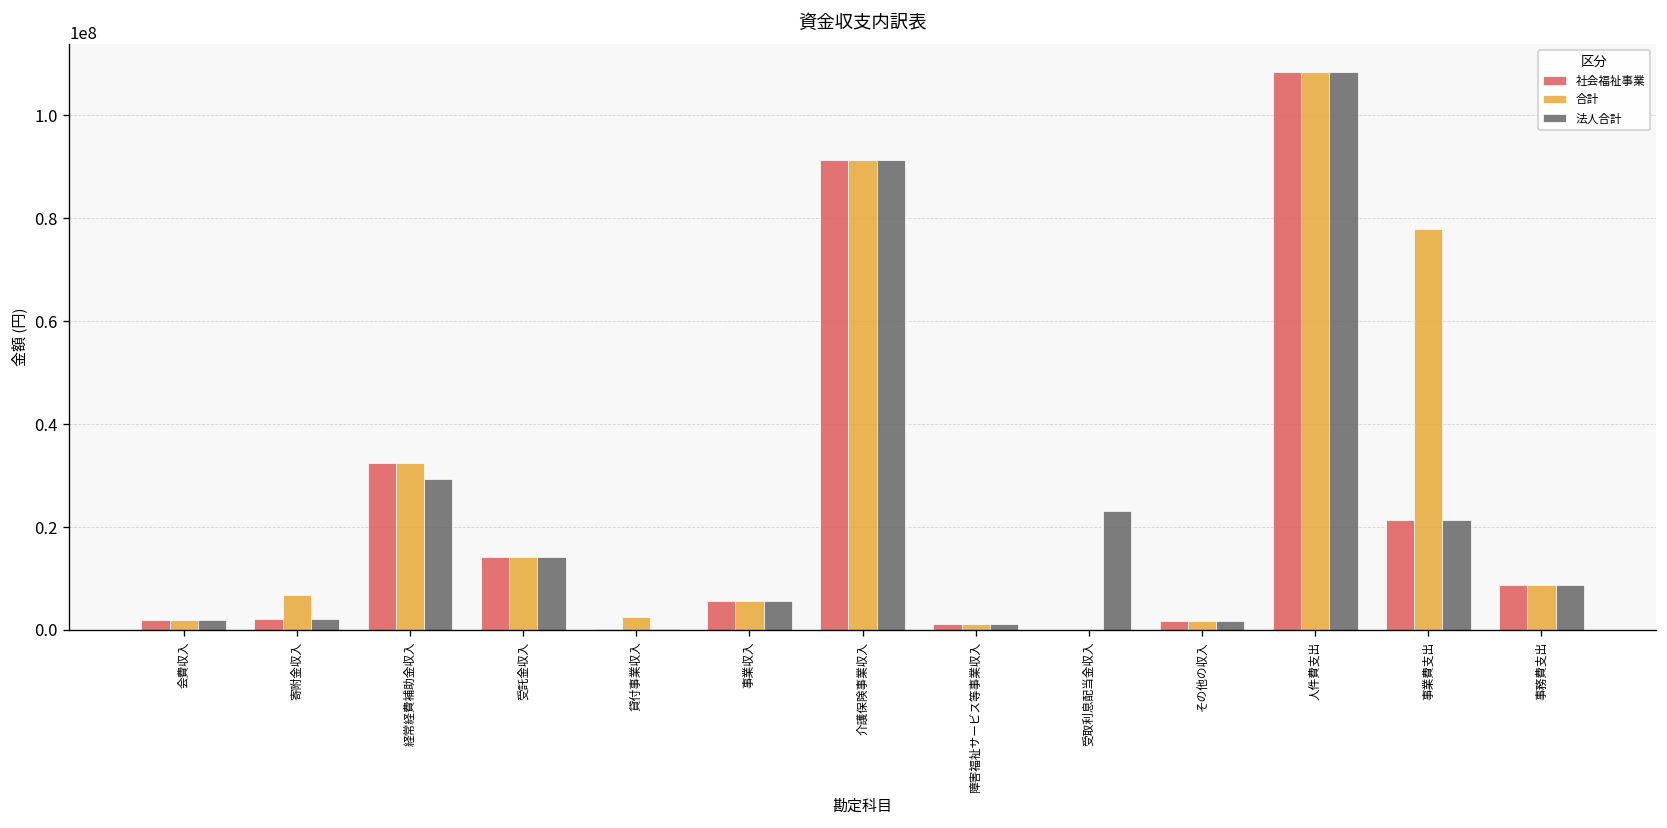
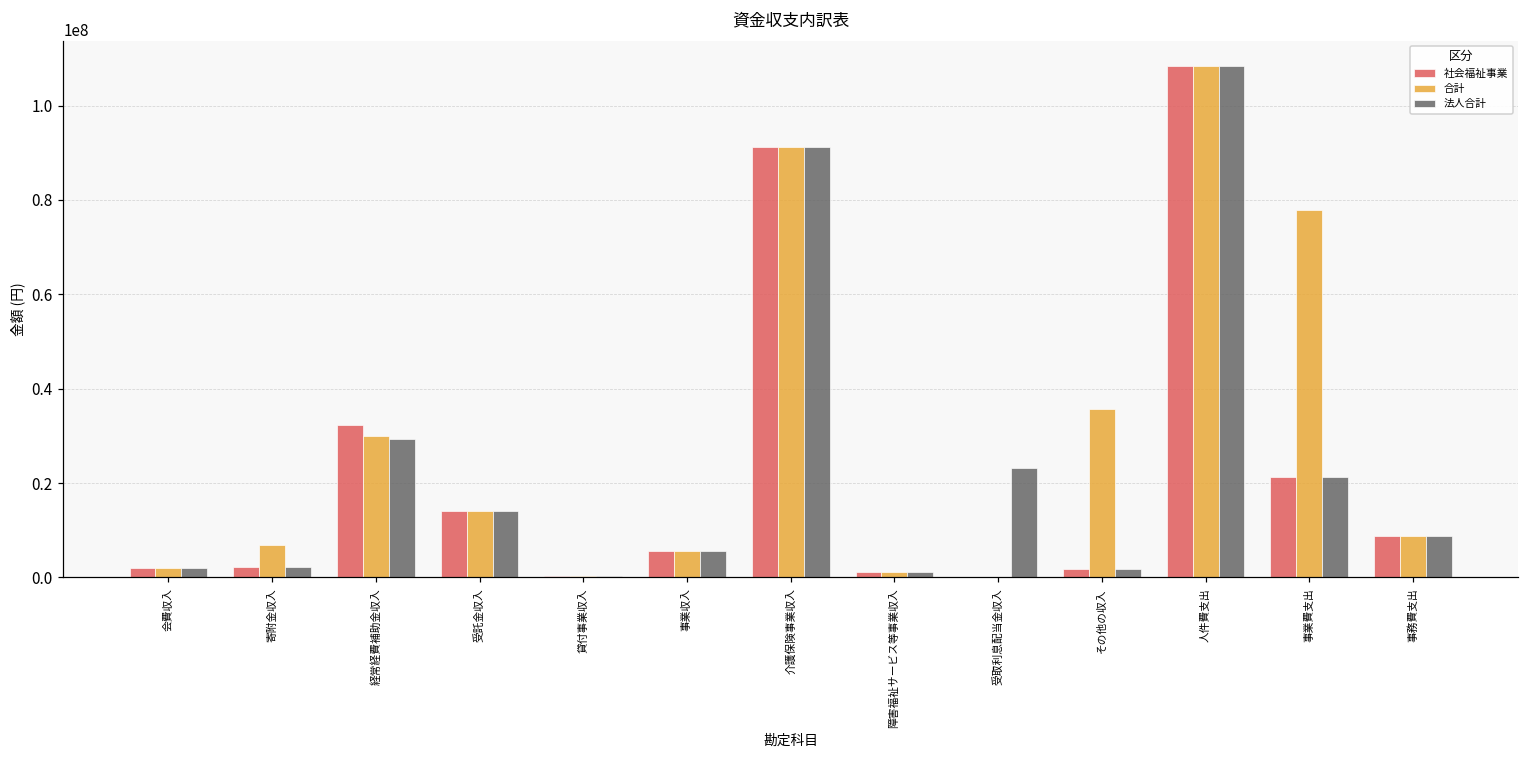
合計, 経常経費補助金収入: 32000000 -> 30000000
合計, 貸付事業収入: 3000000 -> 0
合計, その他の収入: 2000000 -> 36000000
